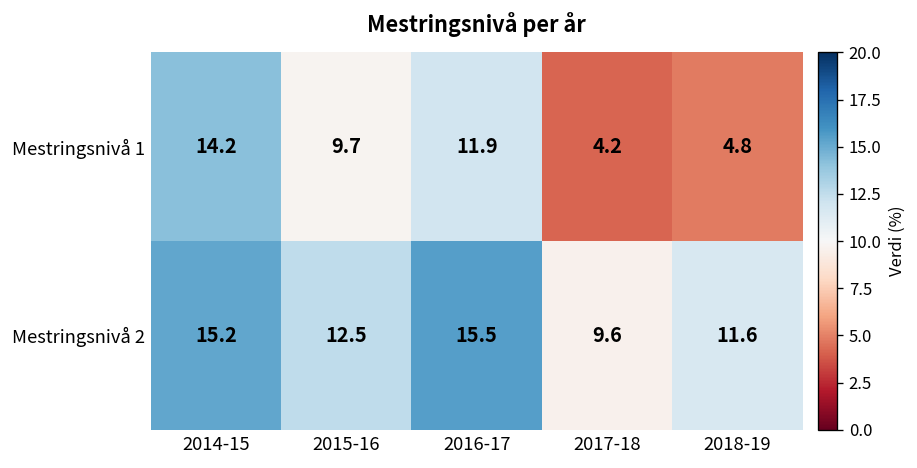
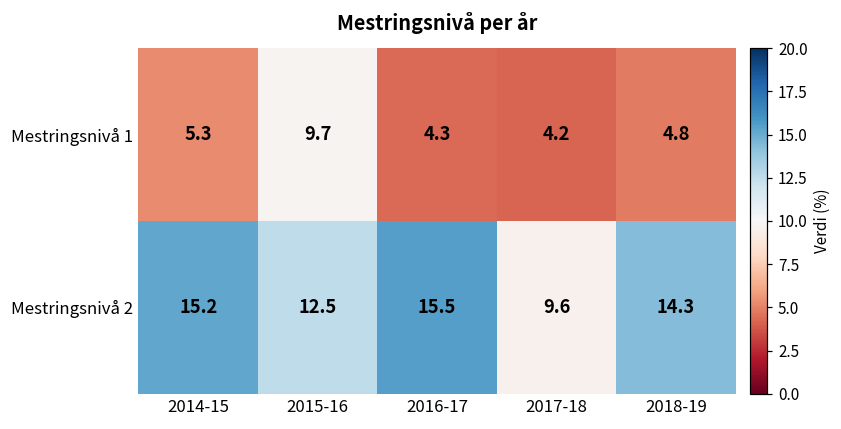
Mestringsnivå 1, 2014-15: 14.2 -> 5.3
Mestringsnivå 1, 2016-17: 11.9 -> 4.3
Mestringsnivå 2, 2018-19: 11.6 -> 14.3
